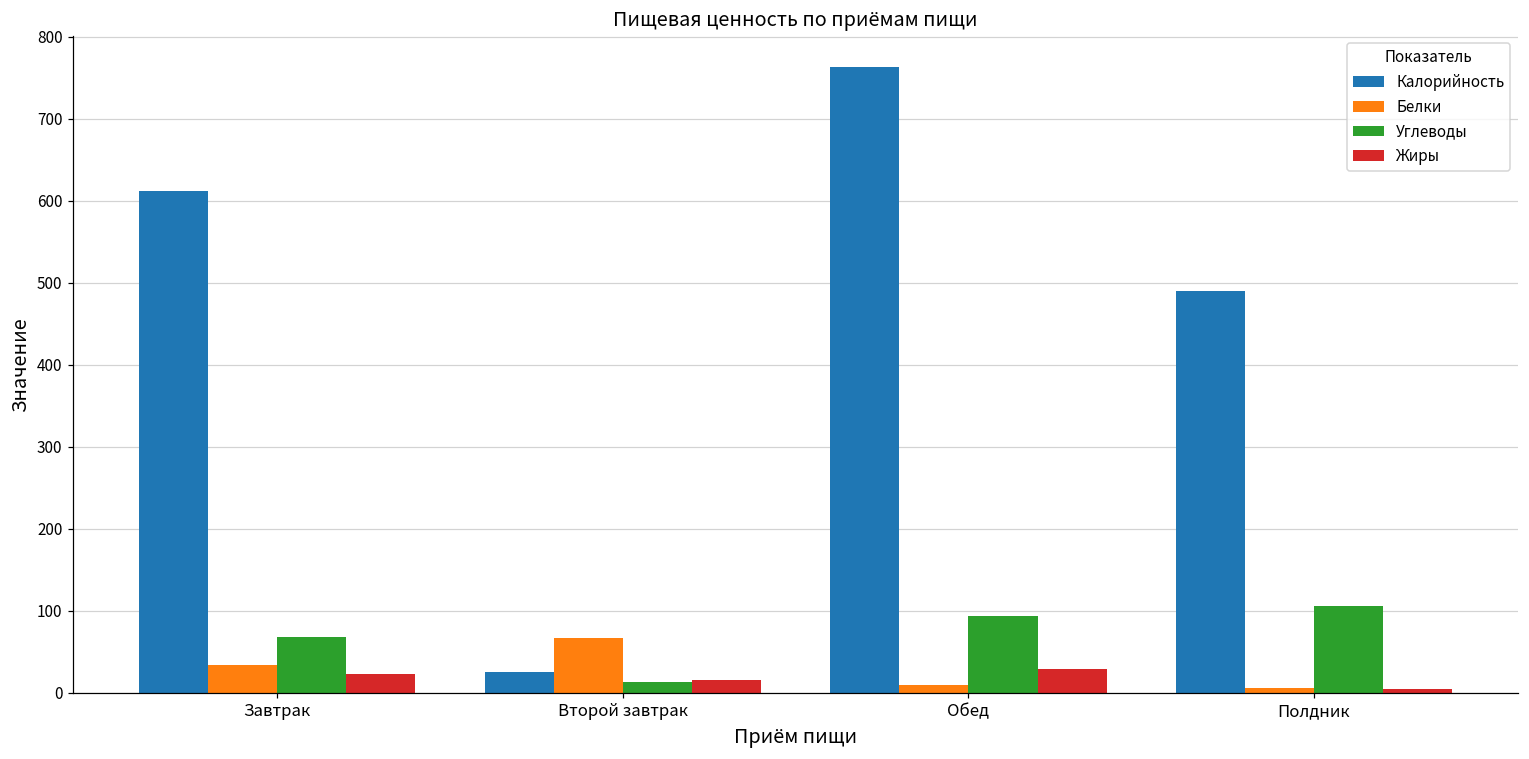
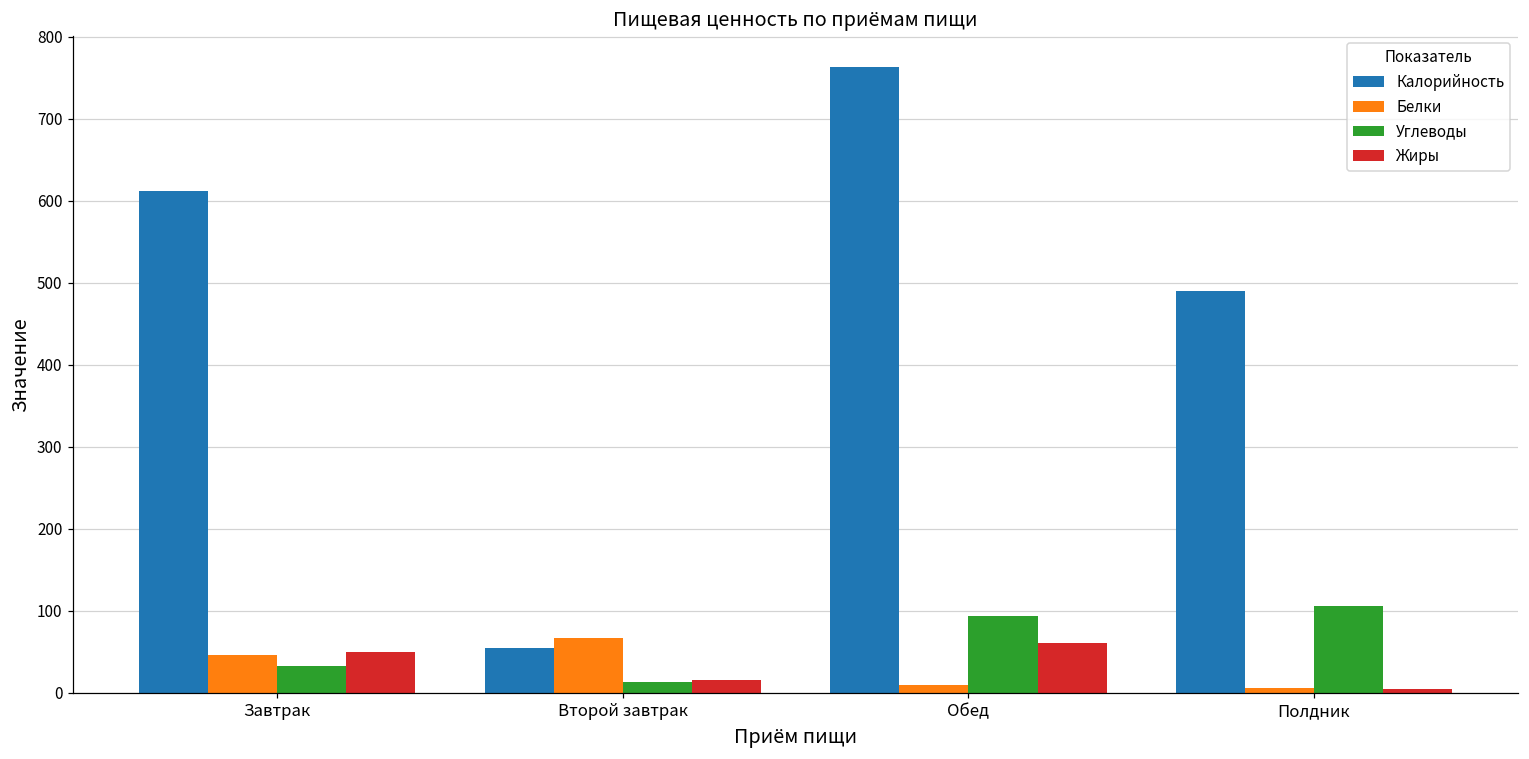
Белки, Завтрак: 30 -> 50
Углеводы, Завтрак: 70 -> 30
Жиры, Завтрак: 20 -> 50
Калорийность, Второй завтрак: 30 -> 60
Жиры, Обед: 30 -> 60
